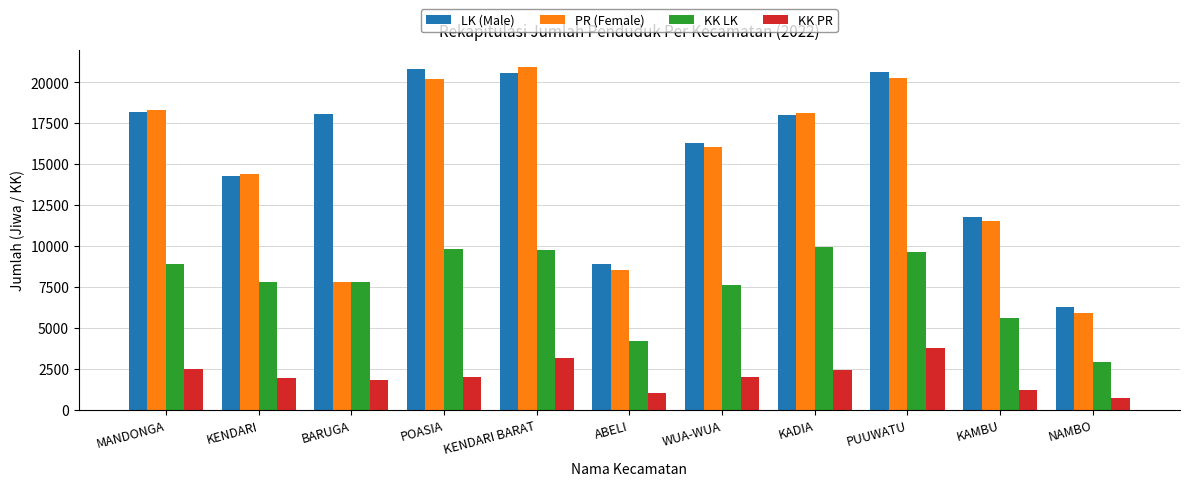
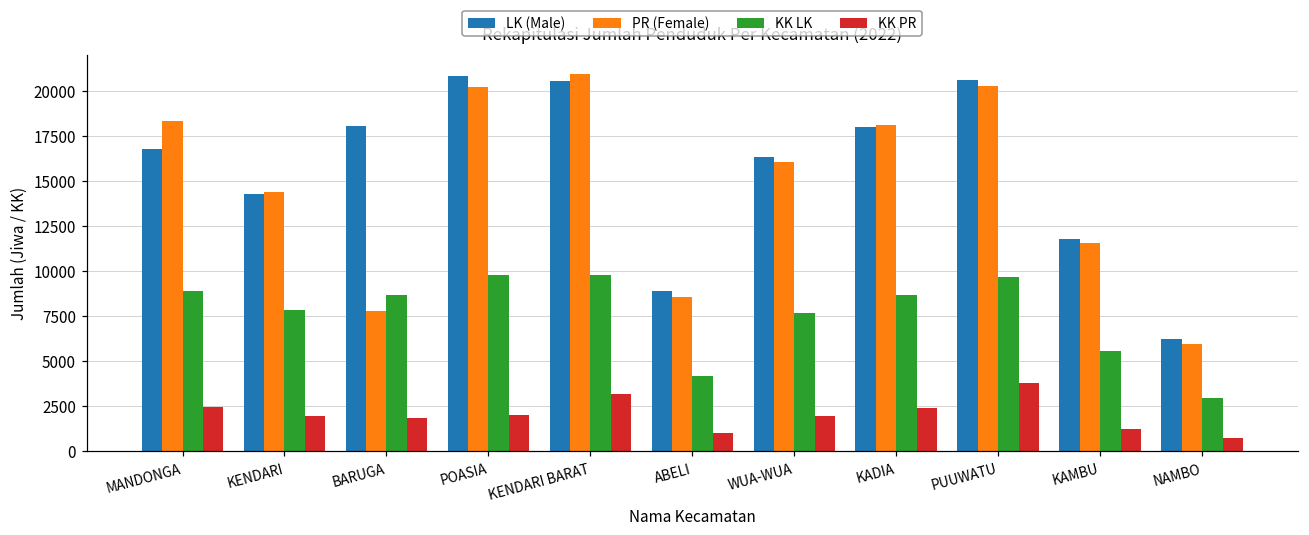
LK (Male), MANDONGA: 18200 -> 16800
KK LK, BARUGA: 7800 -> 8700
KK LK, KADIA: 9900 -> 8700
